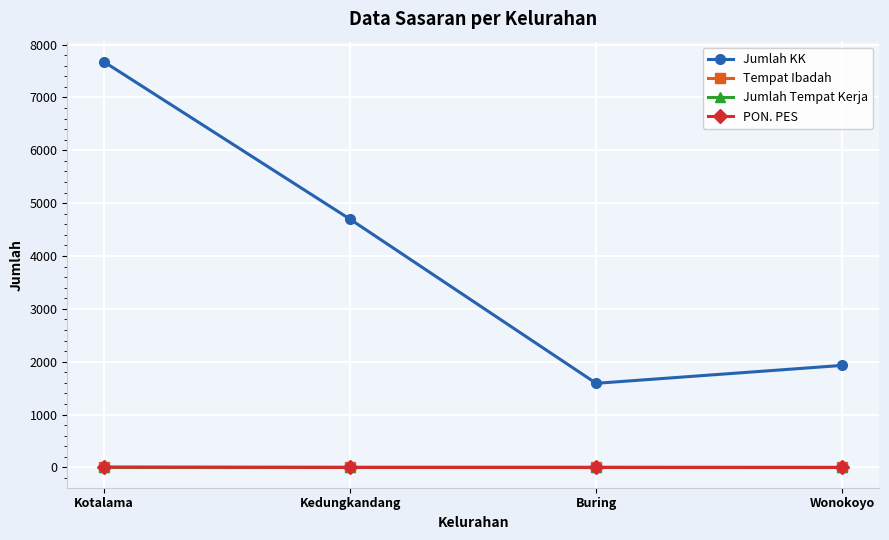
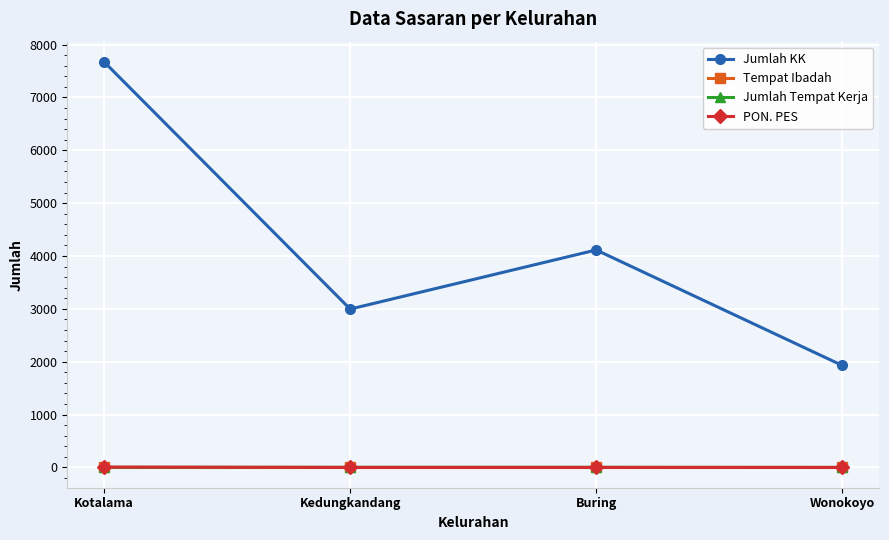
Jumlah KK, Kedungkandang: 4700 -> 3000
Jumlah KK, Buring: 1600 -> 4100
